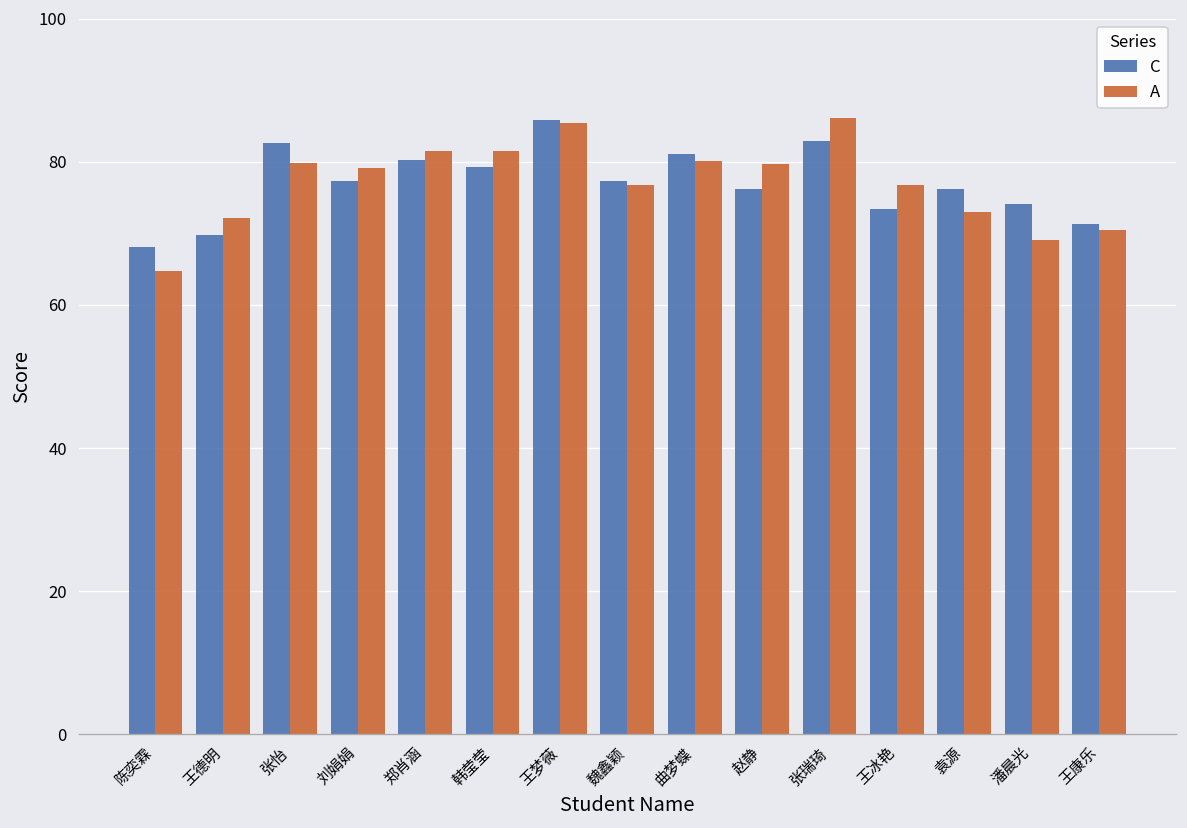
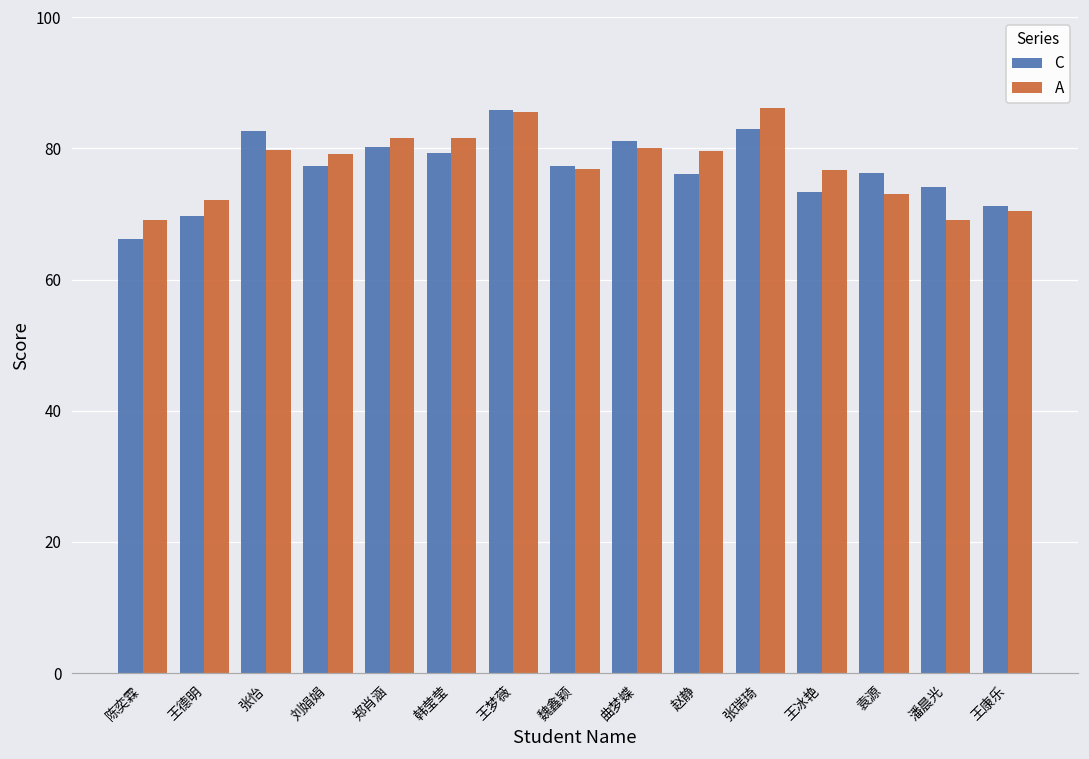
C, 陈奕霖: 68 -> 66
A, 陈奕霖: 65 -> 69
